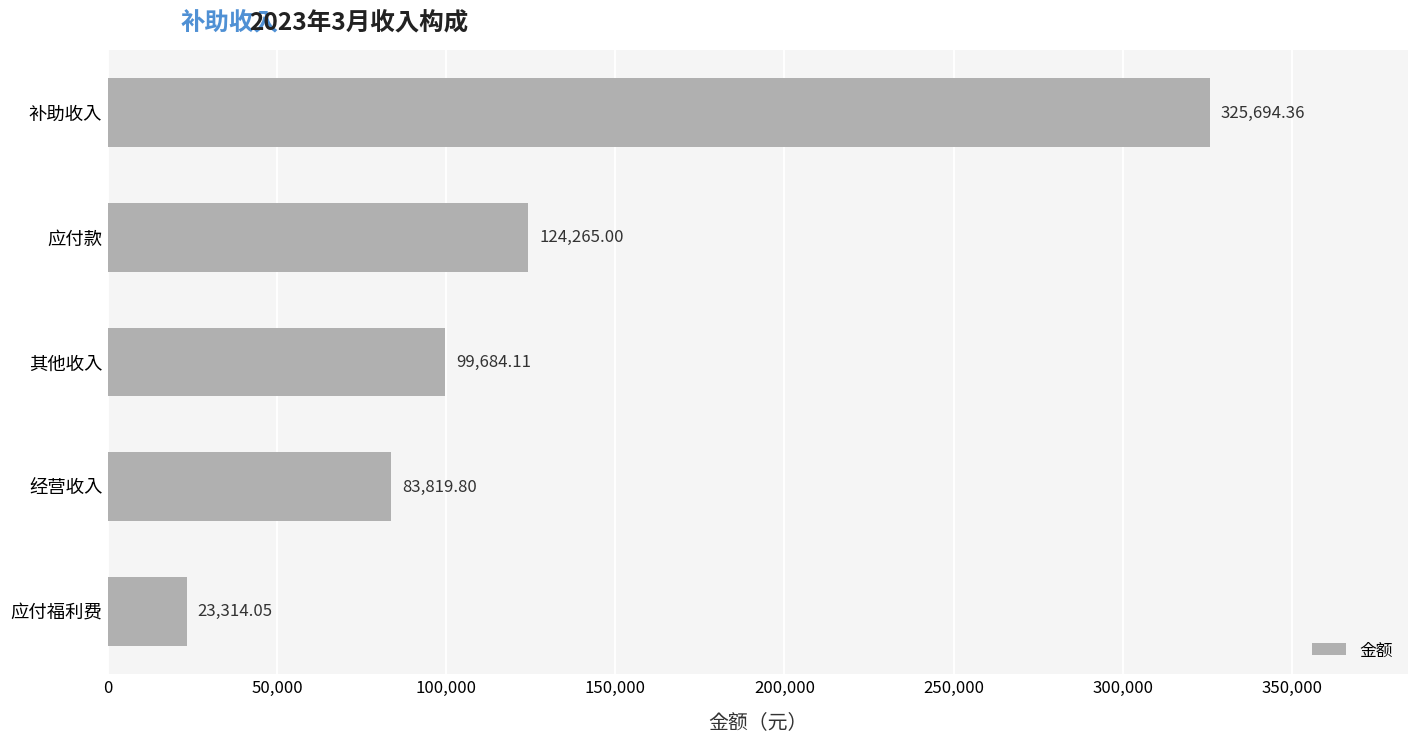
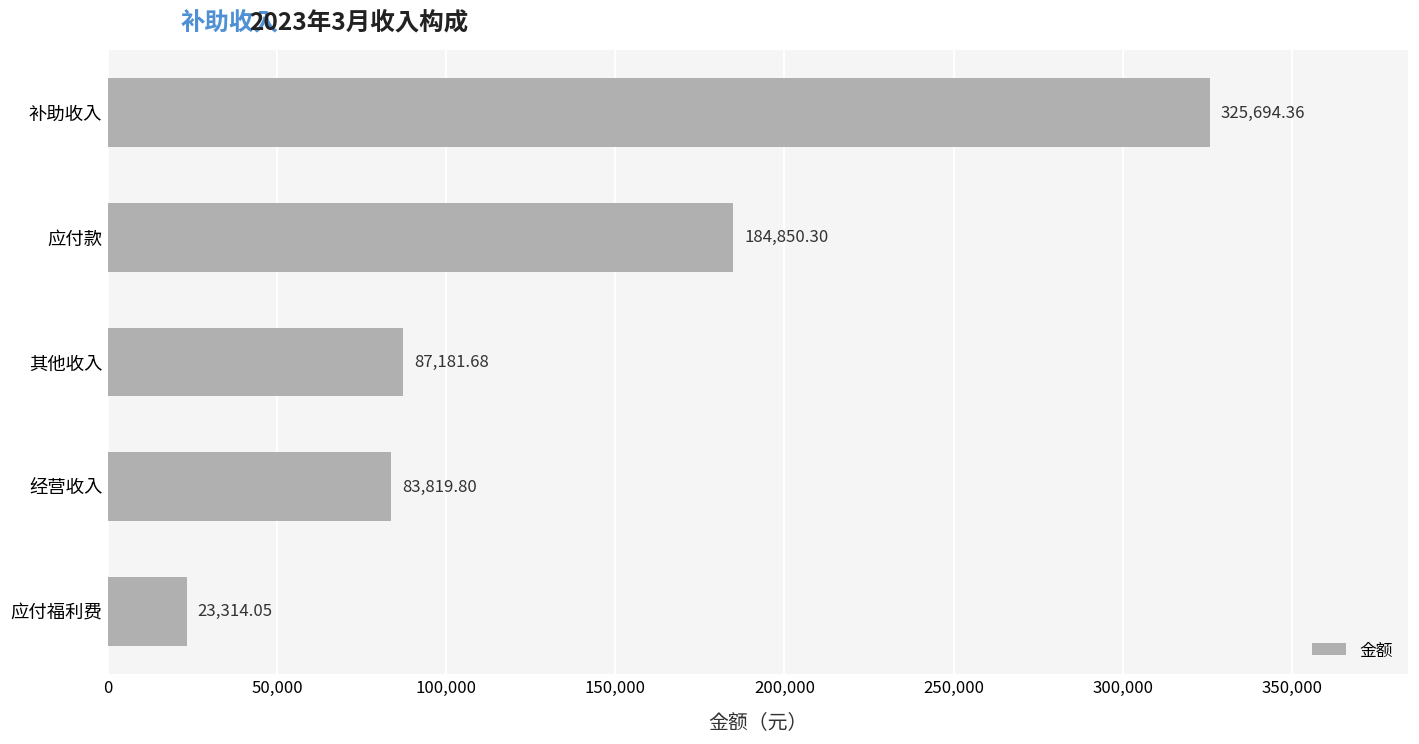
应付款: 124,265.00 -> 184,850.30
其他收入: 99,684.11 -> 87,181.68
